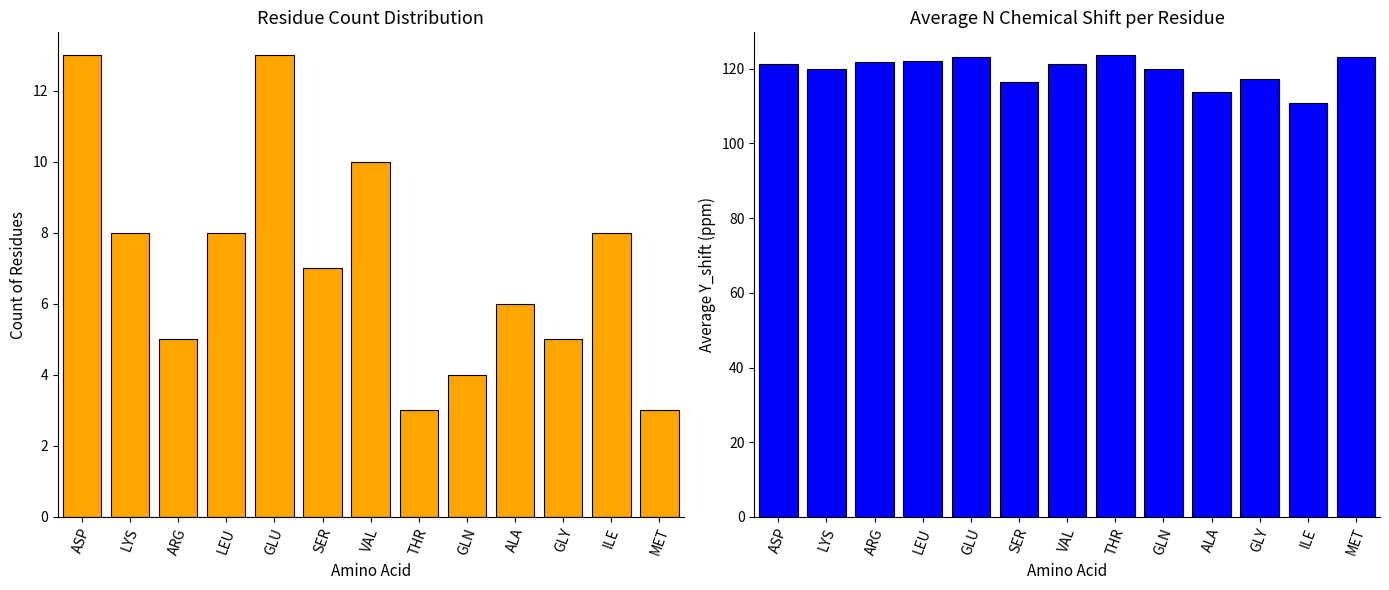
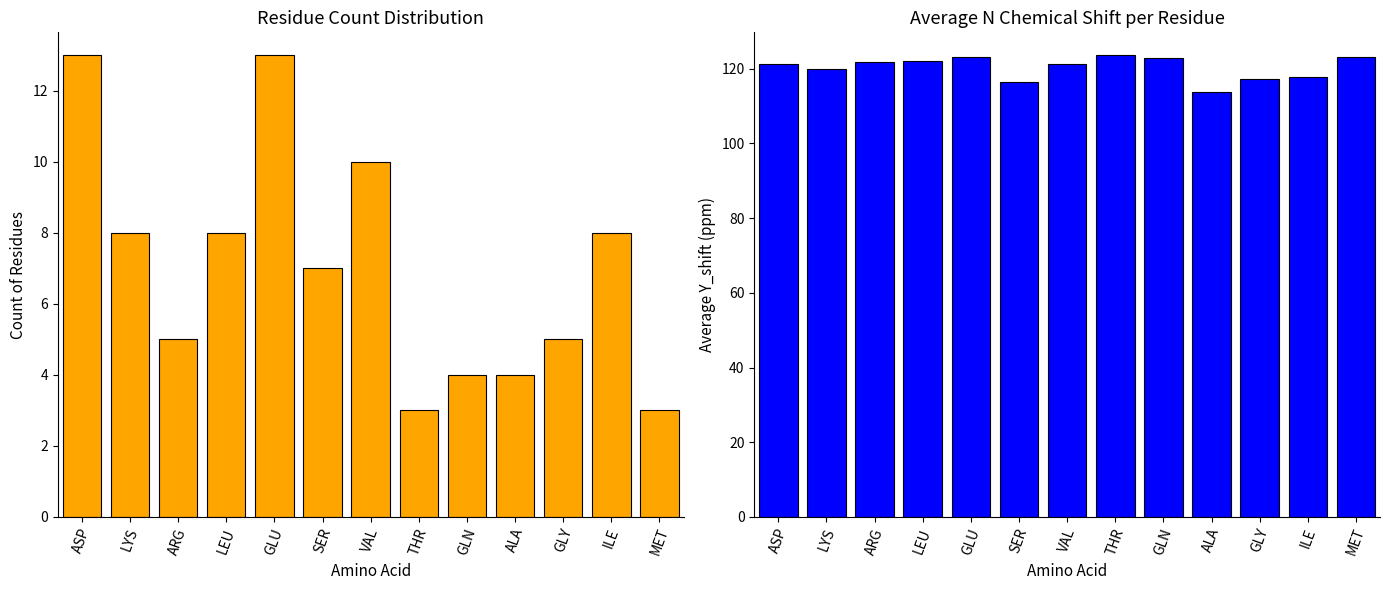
Residue Count Distribution, ALA: 6 -> 4
Average N Chemical Shift per Residue, GLN: 120 -> 123
Average N Chemical Shift per Residue, ILE: 111 -> 118
